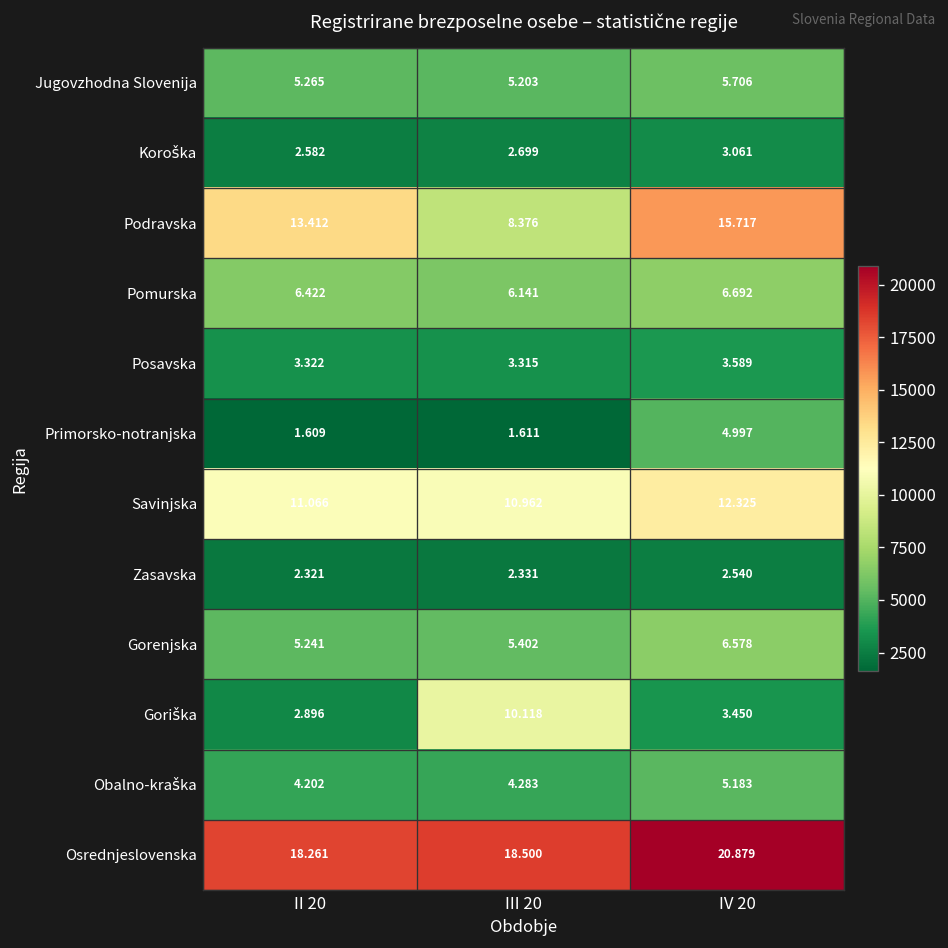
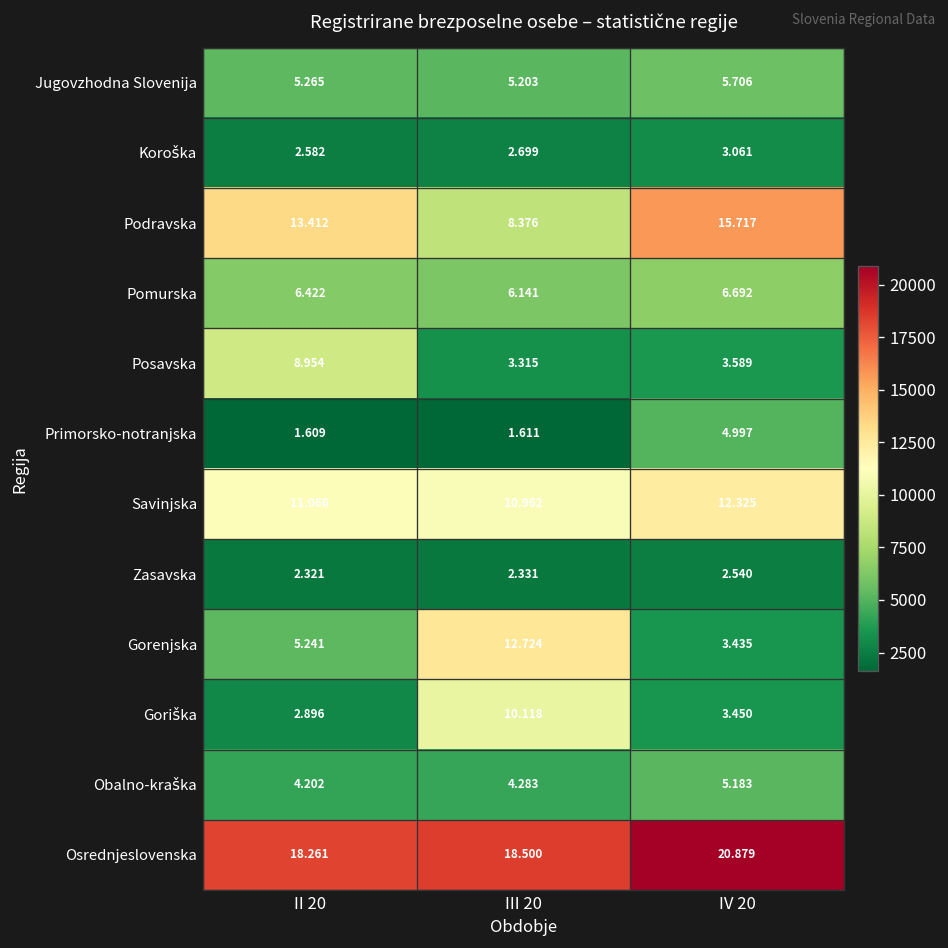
Posavska, II 20: 3.322 -> 8.954
Gorenjska, III 20: 5.402 -> 12.724
Gorenjska, IV 20: 6.578 -> 3.435
